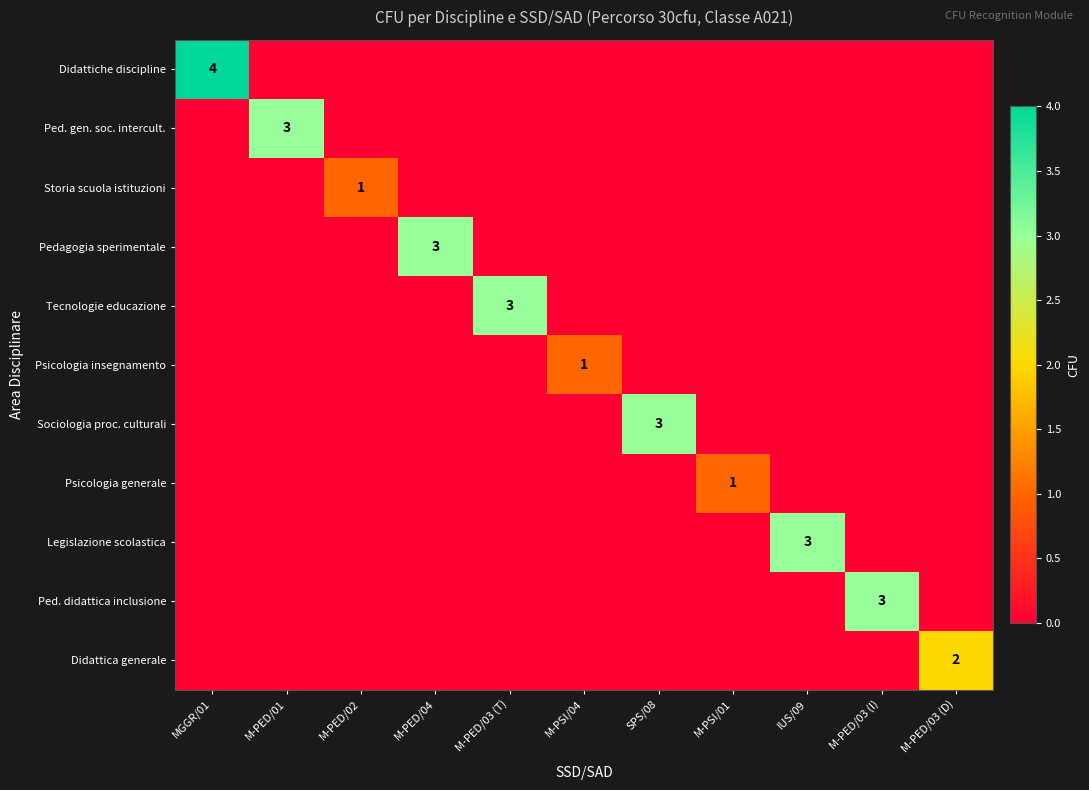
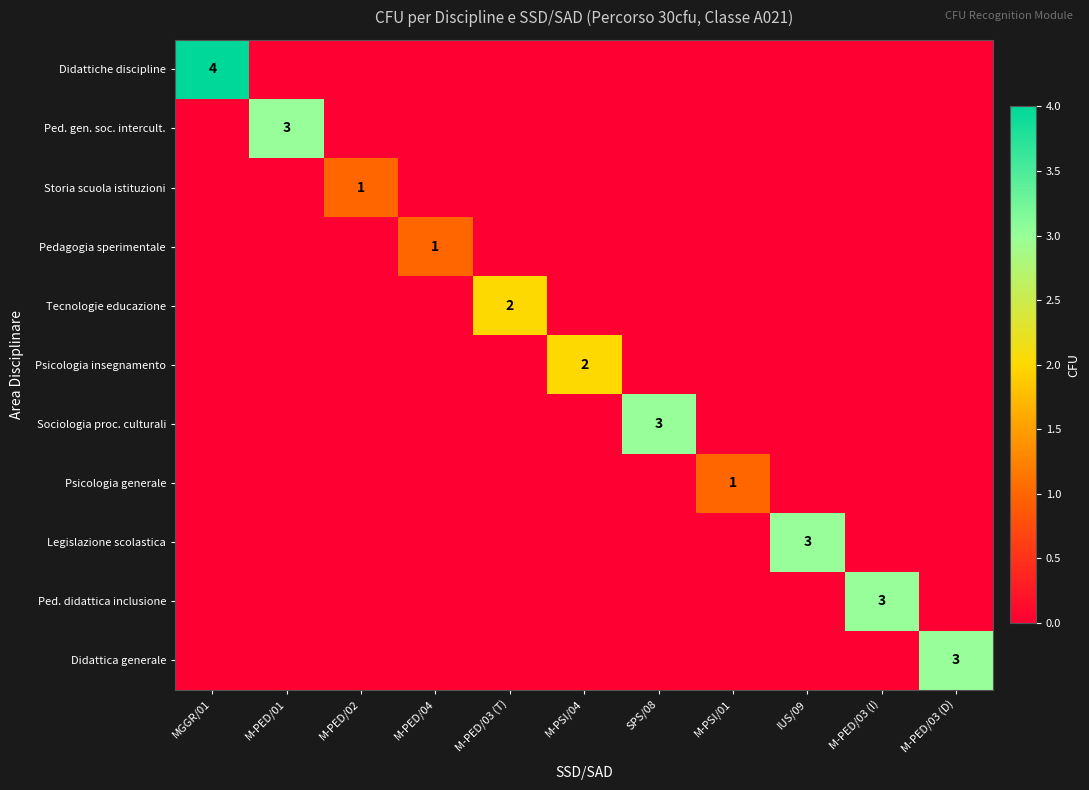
Pedagogia sperimentale, M-PED/04: 3 -> 1
Tecnologie educazione, M-PED/03 (T): 3 -> 2
Psicologia insegnamento, M-PSI/04: 1 -> 2
Didattica generale, M-PED/03 (D): 2 -> 3
